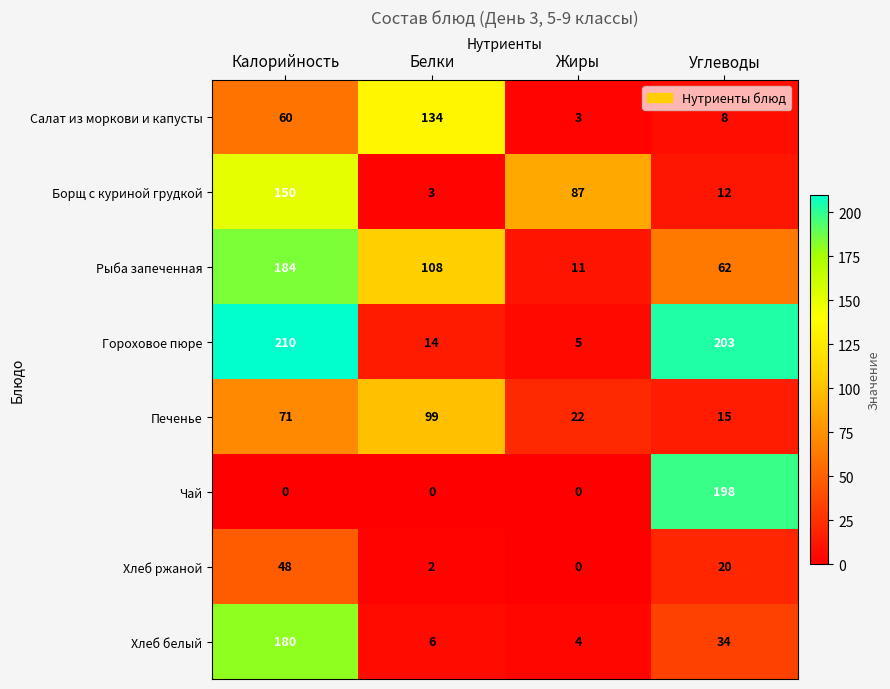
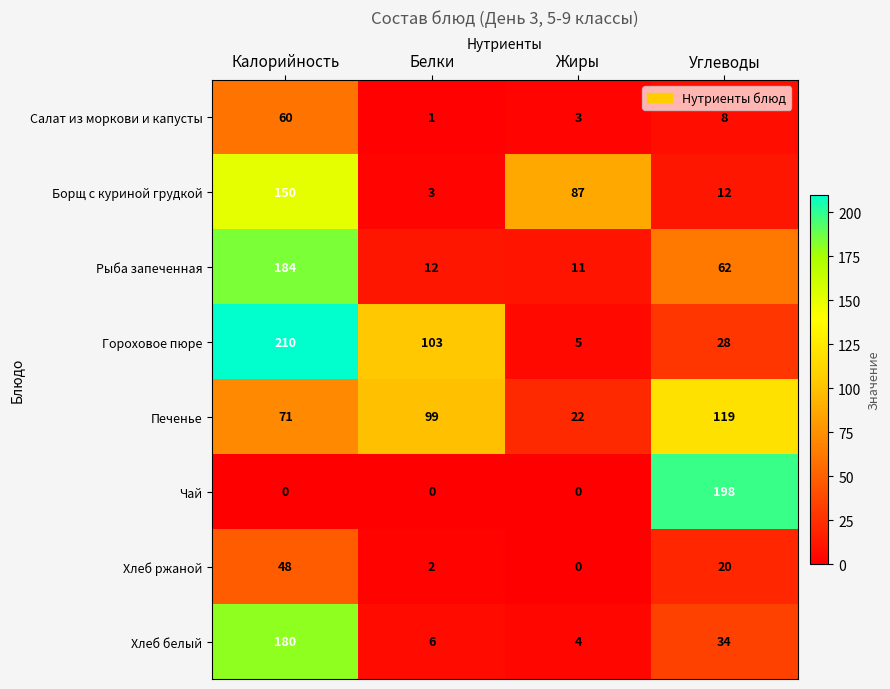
Салат из моркови и капусты, Белки: 134 -> 1
Рыба запеченная, Белки: 108 -> 12
Гороховое пюре, Белки: 14 -> 103
Гороховое пюре, Углеводы: 203 -> 28
Печенье, Углеводы: 15 -> 119
